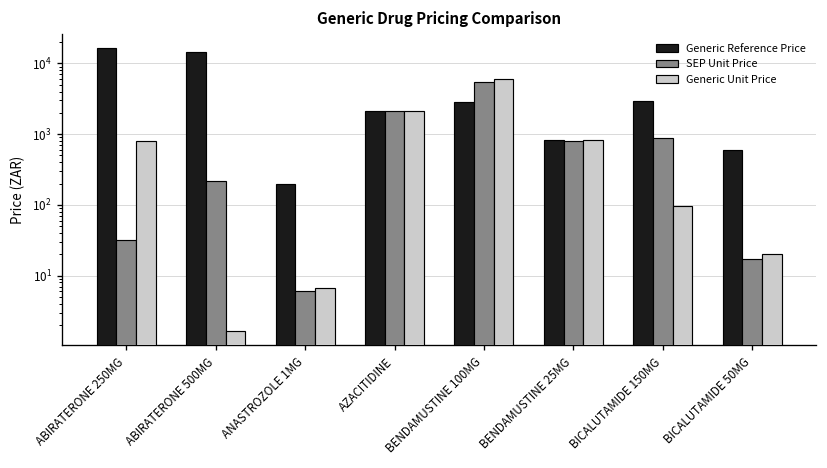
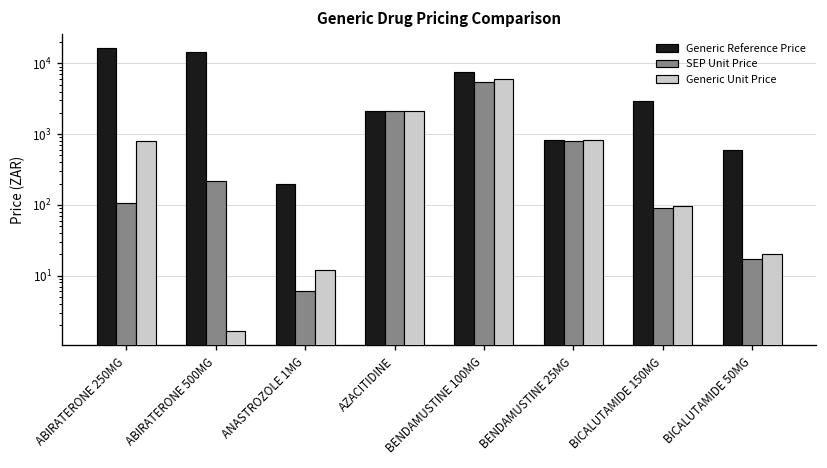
SEP Unit Price, ABIRATERONE 250MG: 30 -> 110
Generic Unit Price, ANASTROZOLE 1MG: 7 -> 12
Generic Reference Price, BENDAMUSTINE 100MG: 3000 -> 7000
SEP Unit Price, BICALUTAMIDE 150MG: 900 -> 90
